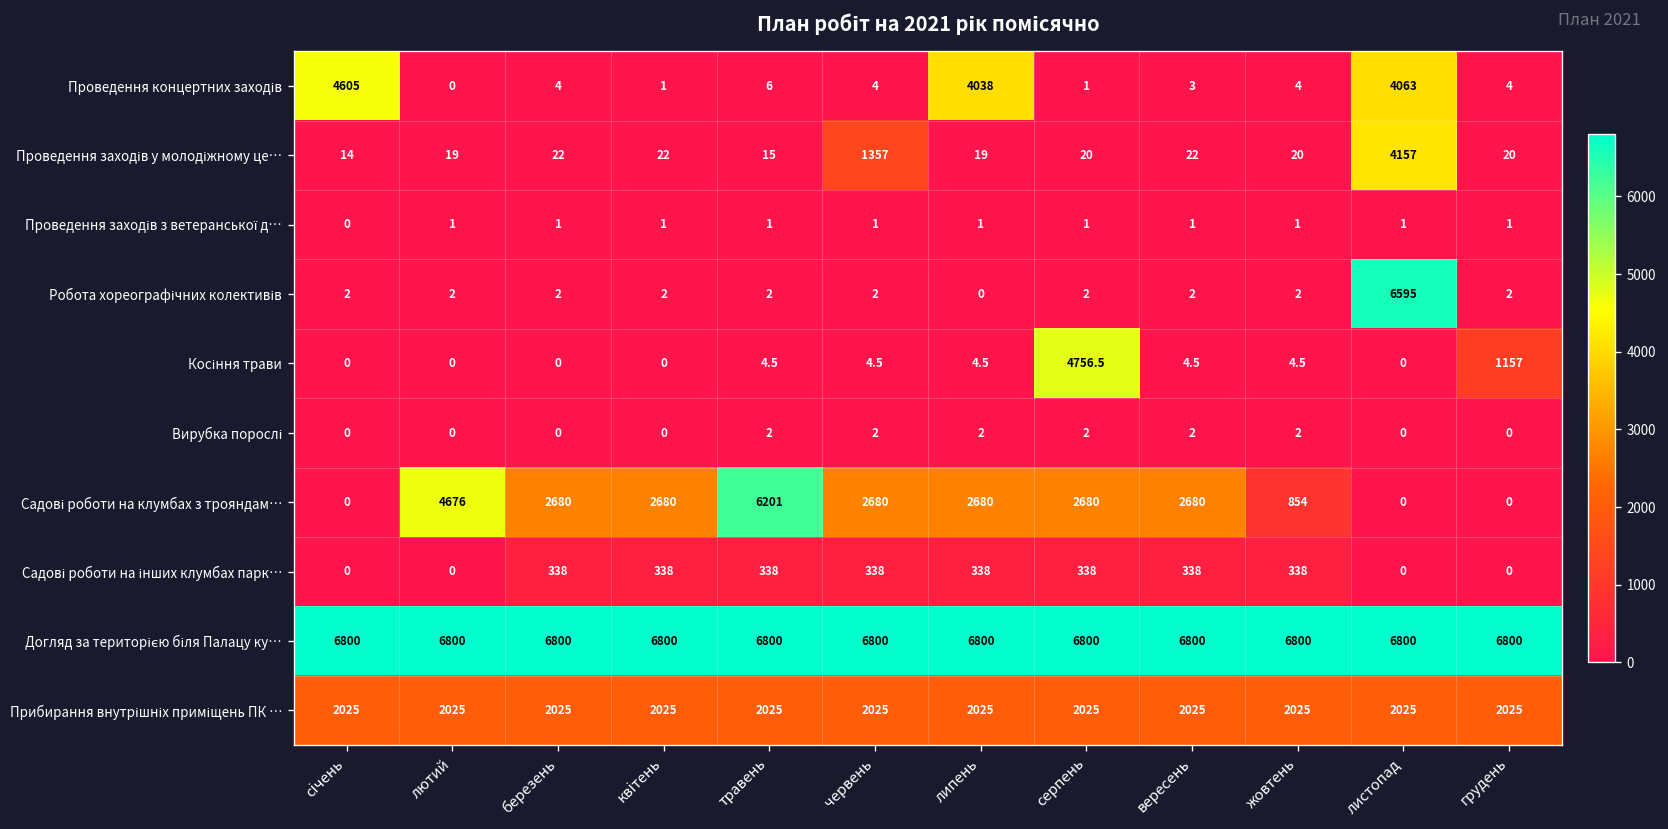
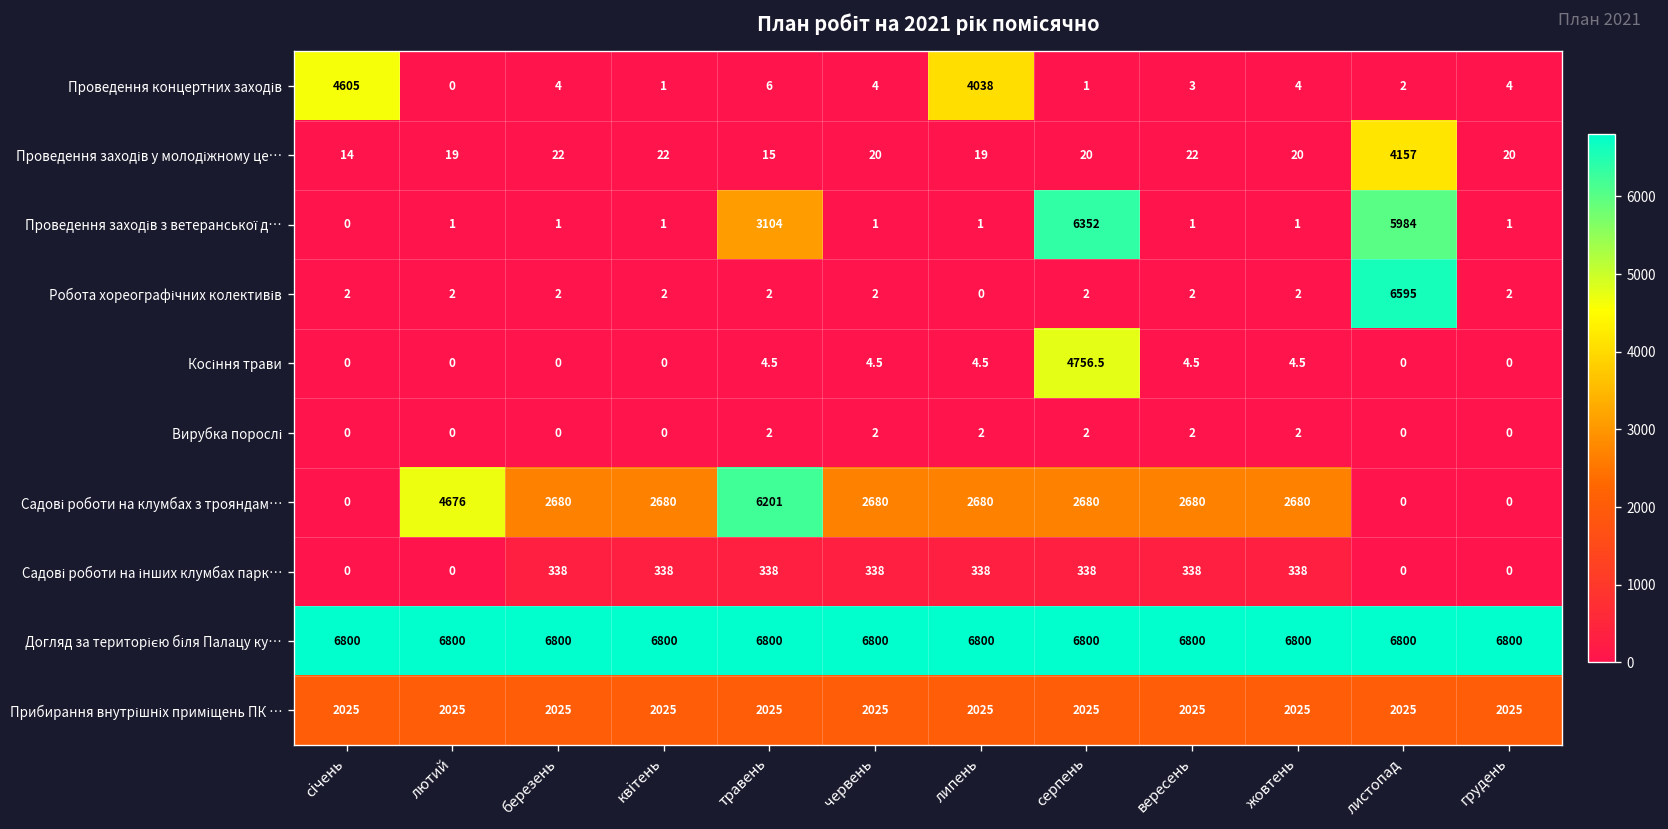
Проведення концертних заходів, листопад: 4063 -> 2
Проведення заходів у молодіжному це…, червень: 1357 -> 20
Проведення заходів з ветеранської д…, травень: 1 -> 3104
Проведення заходів з ветеранської д…, серпень: 1 -> 6352
Проведення заходів з ветеранської д…, листопад: 1 -> 5984
Косіння трави, грудень: 1157 -> 0
Садові роботи на клумбах з трояндам…, жовтень: 854 -> 2680
